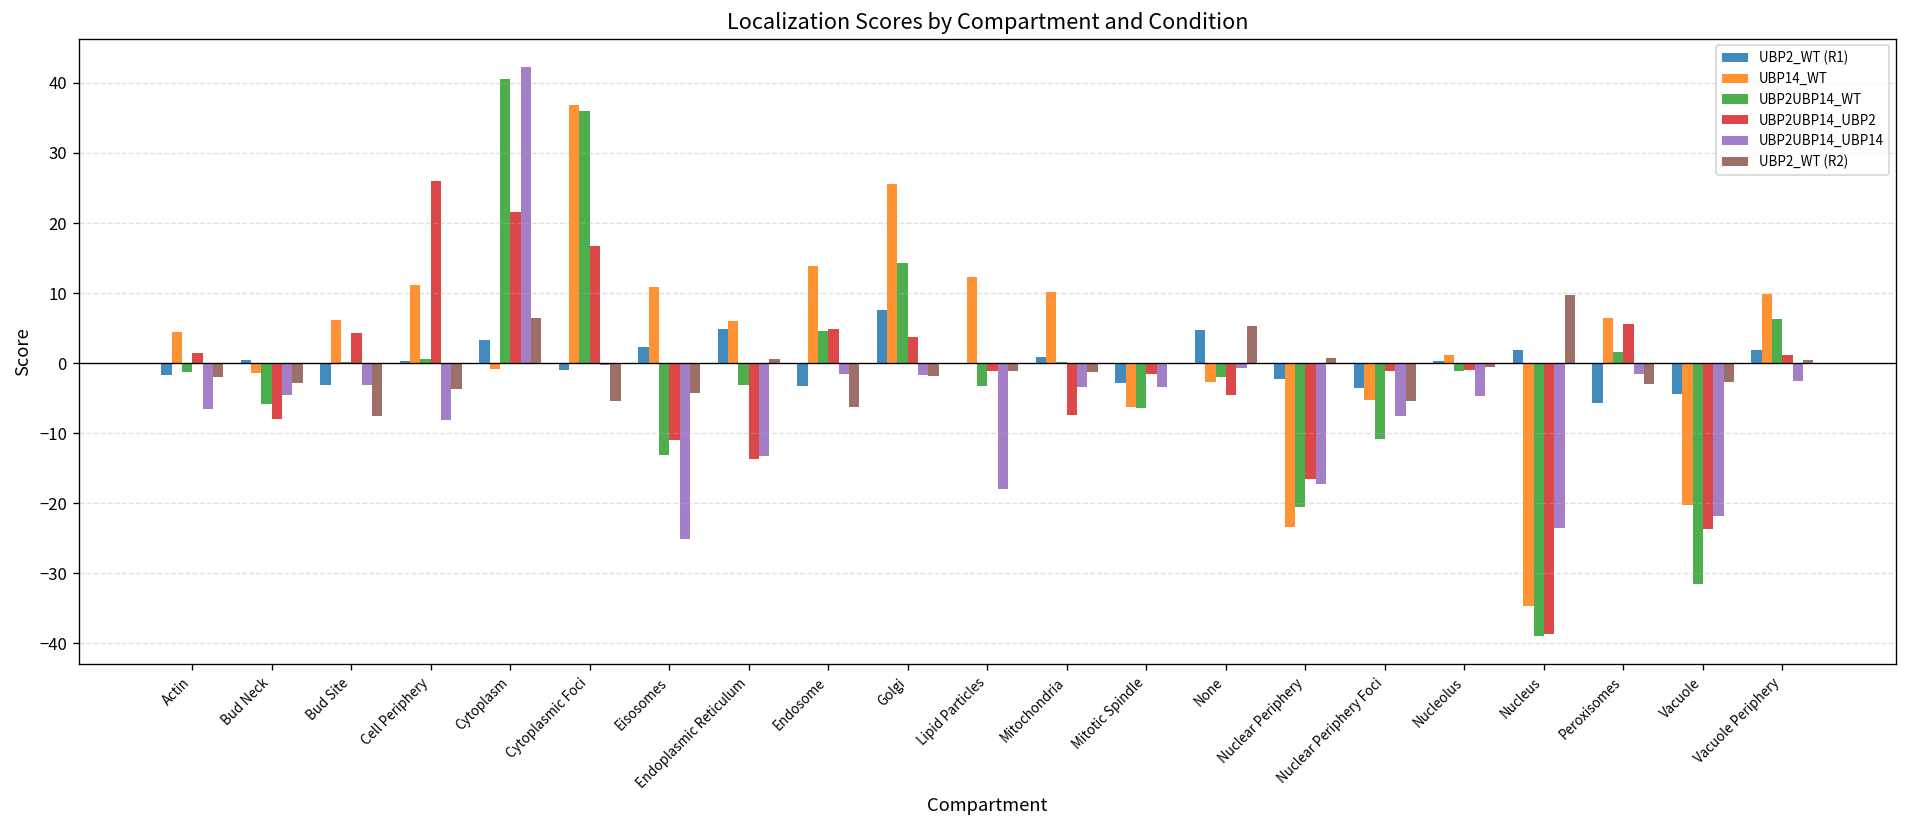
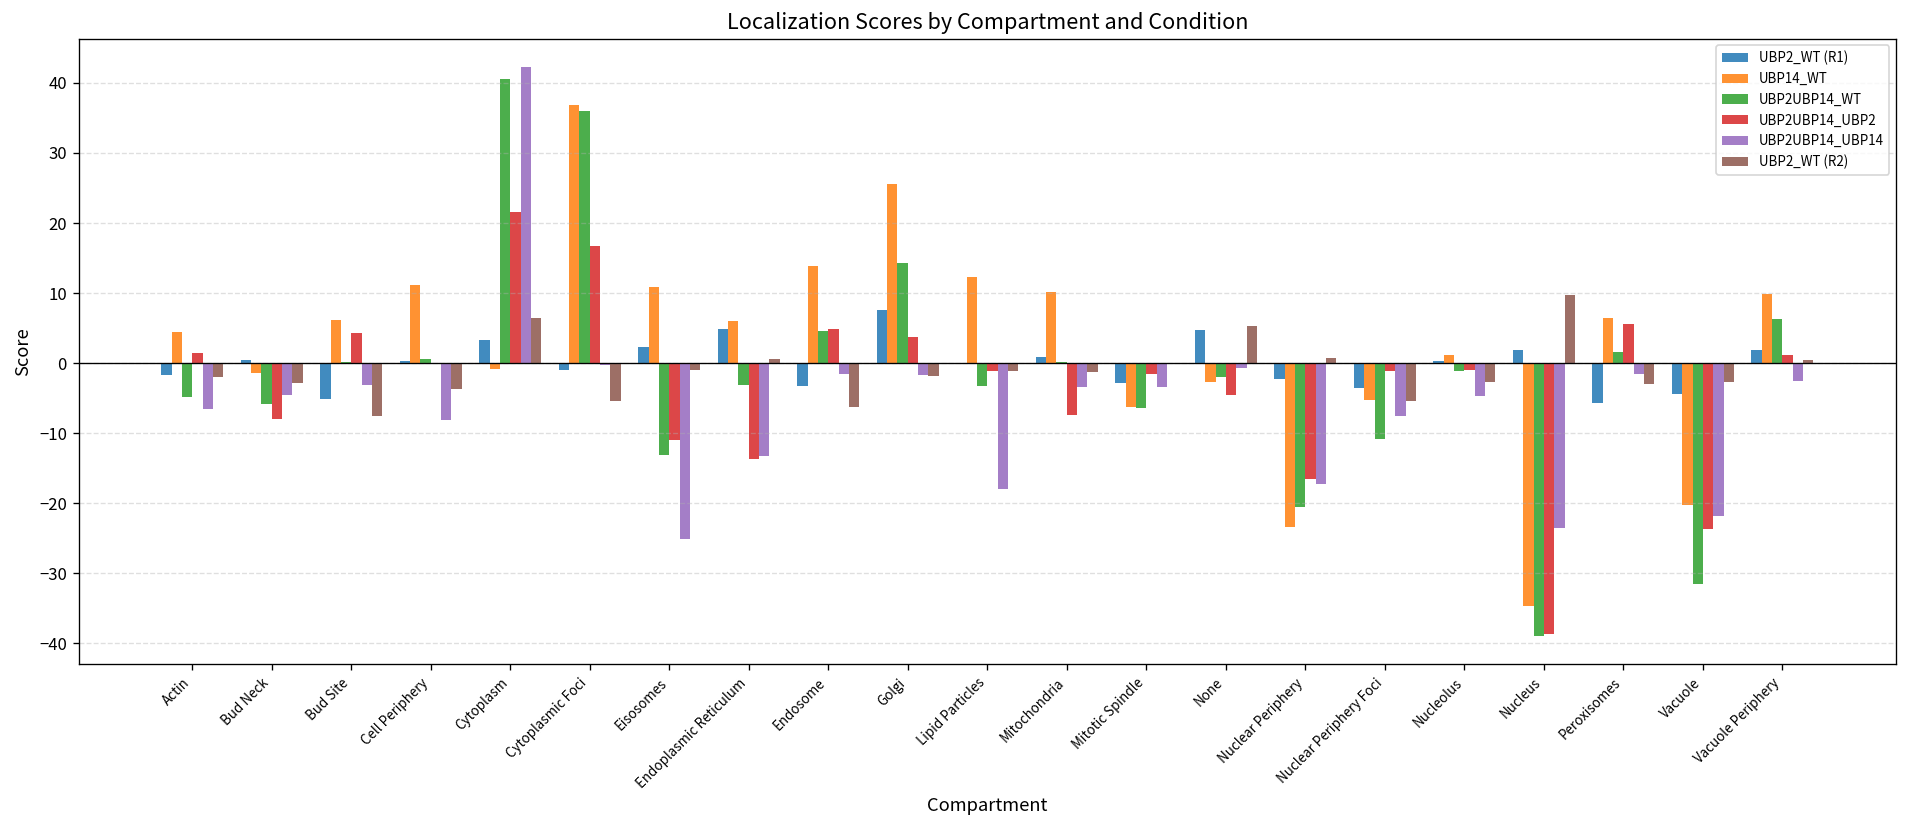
UBP2UBP14_WT, Actin: -1 -> -5
UBP2_WT (R1), Bud Site: -3 -> -5
UBP2UBP14_UBP2, Cell Periphery: 26 -> 0
UBP2_WT (R2), Eisosomes: -4 -> -1
UBP2_WT (R2), Nucleolus: -1 -> -3
